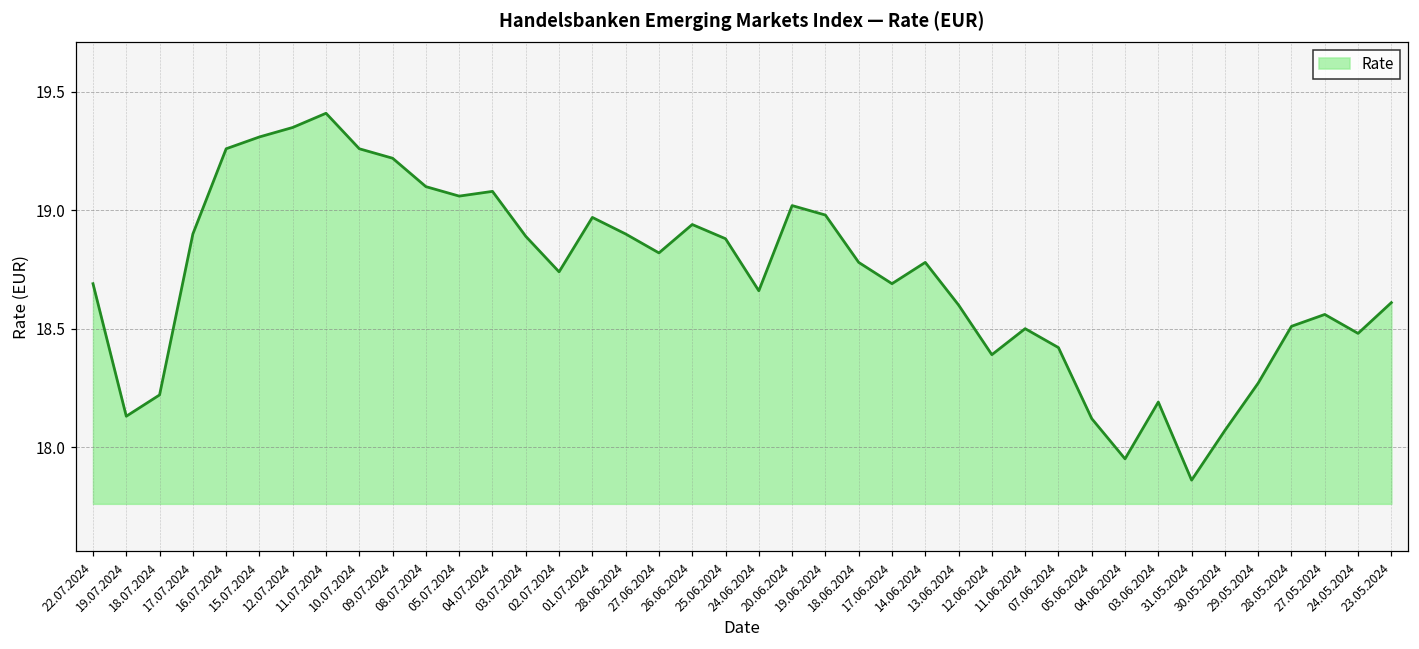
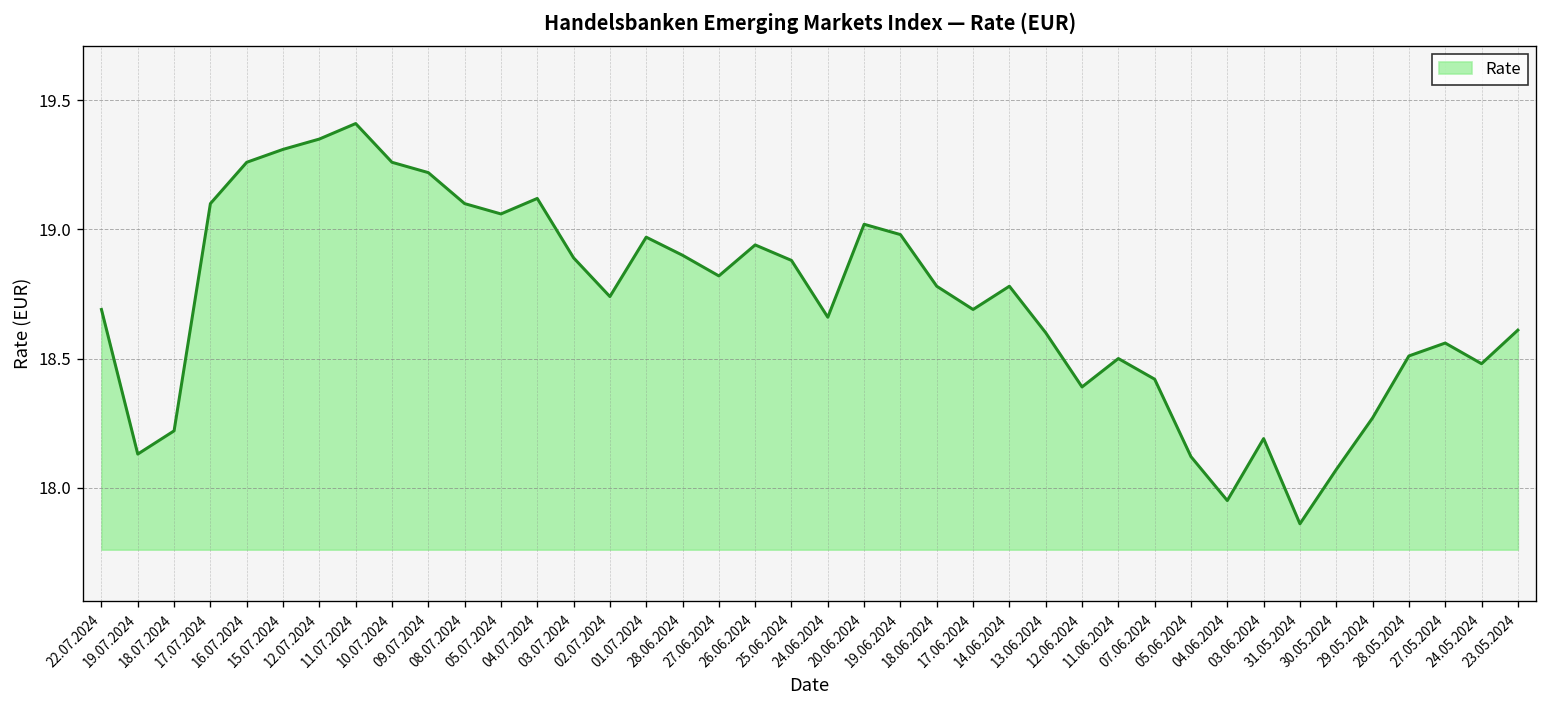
17.07.2024: 18.9 -> 19.1
04.07.2024: 19.08 -> 19.12
